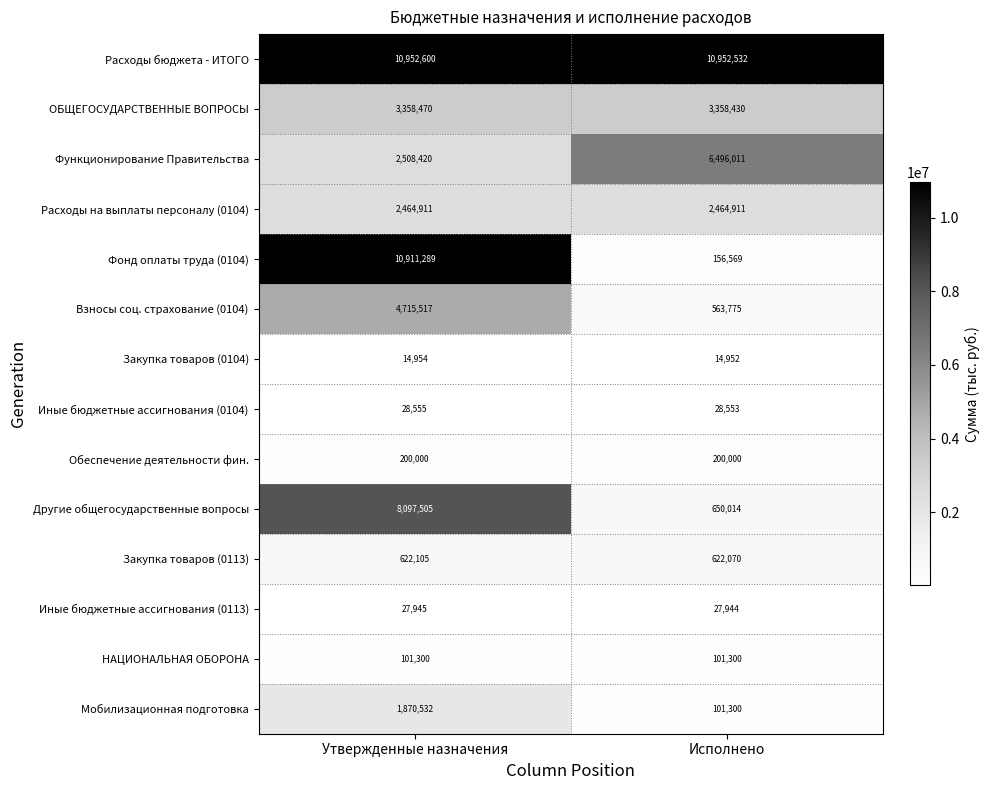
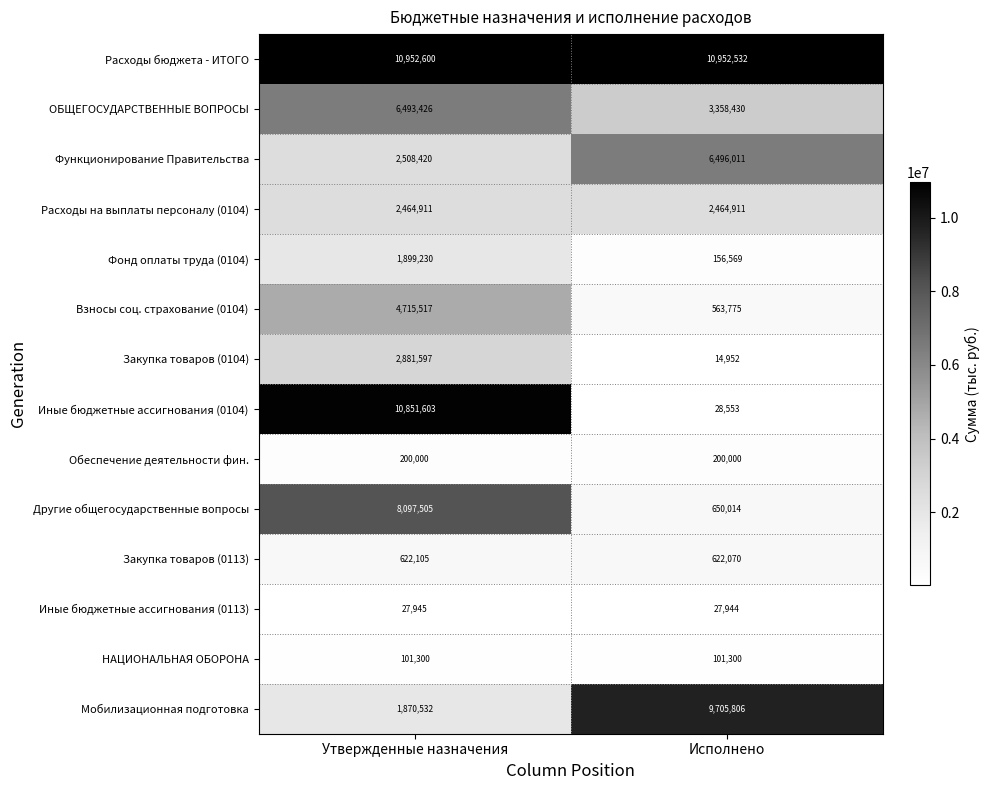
ОБЩЕГОСУДАРСТВЕННЫЕ ВОПРОСЫ, Утвержденные назначения: 3,358,470 -> 6,493,426
Фонд оплаты труда (0104), Утвержденные назначения: 10,911,289 -> 1,899,230
Закупка товаров (0104), Утвержденные назначения: 14,954 -> 2,881,597
Иные бюджетные ассигнования (0104), Утвержденные назначения: 28,555 -> 10,851,603
Мобилизационная подготовка, Исполнено: 101,300 -> 9,705,806
